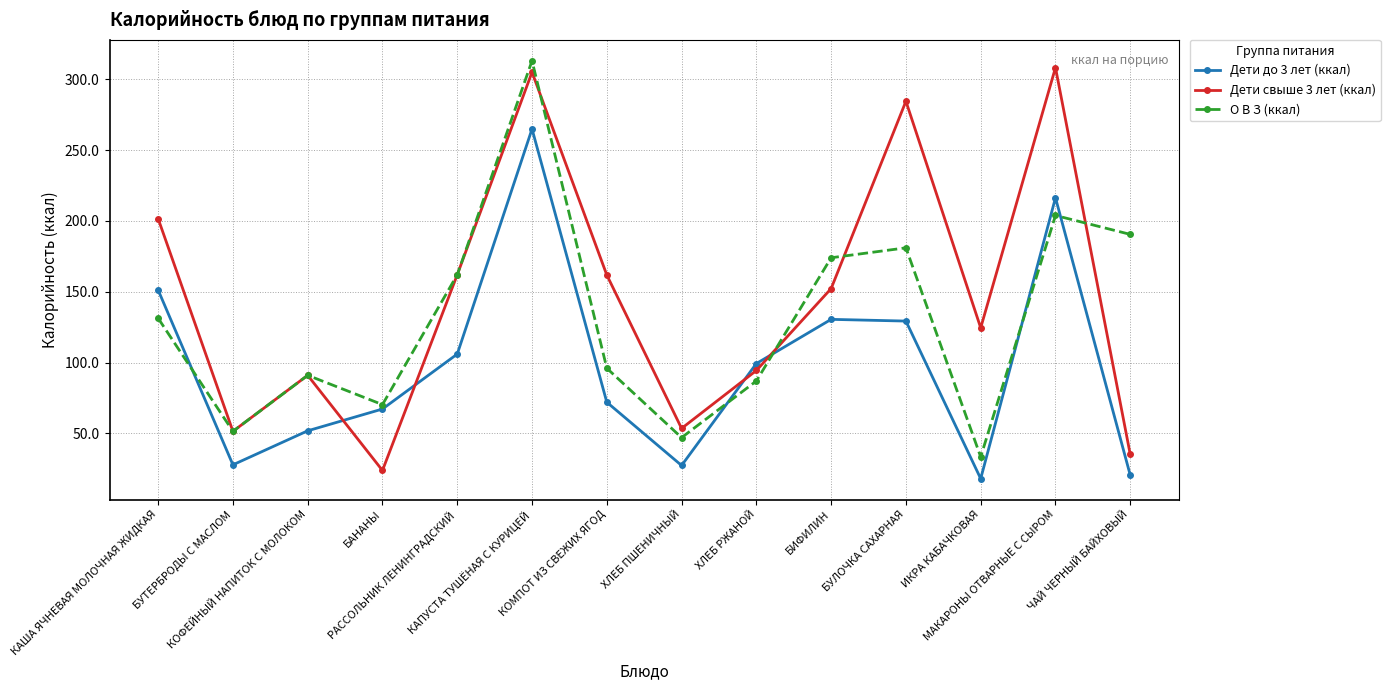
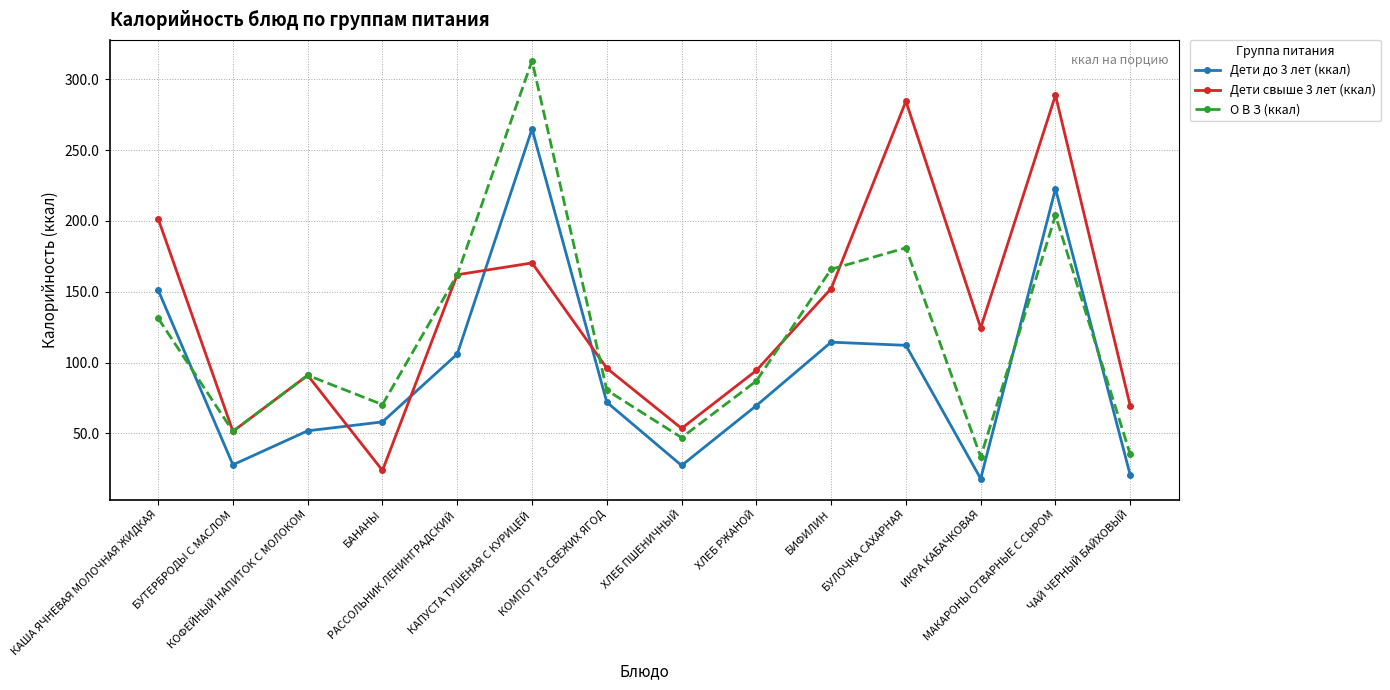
Дети до 3 лет (ккал), БАНАНЫ: 67 -> 58
Дети свыше 3 лет (ккал), КАПУСТА ТУШЁНАЯ С КУРИЦЕЙ: 305 -> 170
Дети свыше 3 лет (ккал), КОМПОТ ИЗ СВЕЖИХ ЯГОД: 162 -> 96
О В З (ккал), КОМПОТ ИЗ СВЕЖИХ ЯГОД: 96 -> 81
Дети до 3 лет (ккал), ХЛЕБ РЖАНОЙ: 99 -> 70
Дети до 3 лет (ккал), БИФИЛИН: 131 -> 114
О В З (ккал), БИФИЛИН: 174 -> 166
Дети до 3 лет (ккал), БУЛОЧКА САХАРНАЯ: 129 -> 112
Дети до 3 лет (ккал), МАКАРОНЫ ОТВАРНЫЕ С СЫРОМ: 216 -> 223
Дети свыше 3 лет (ккал), МАКАРОНЫ ОТВАРНЫЕ С СЫРОМ: 308 -> 289
Дети свыше 3 лет (ккал), ЧАЙ ЧЕРНЫЙ БАЙХОВЫЙ: 35 -> 69
О В З (ккал), ЧАЙ ЧЕРНЫЙ БАЙХОВЫЙ: 191 -> 35
